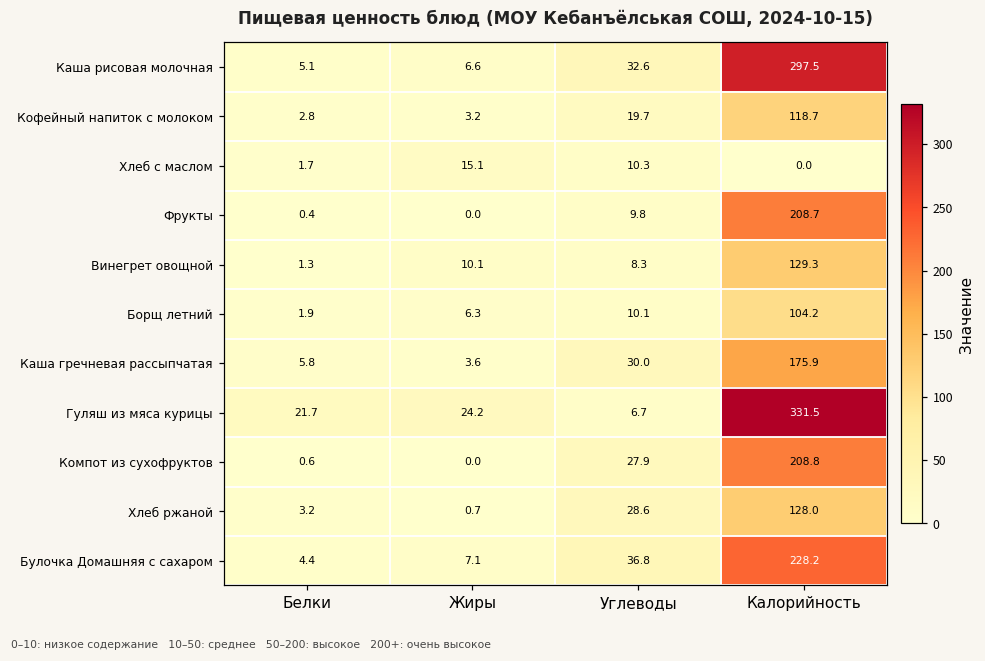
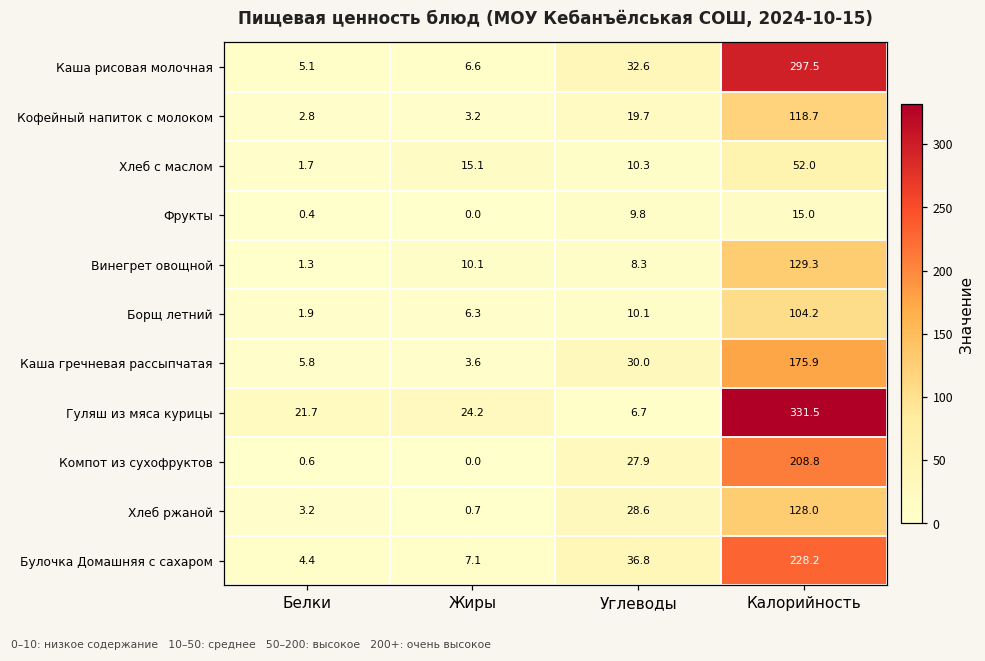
Хлеб с маслом, Калорийность: 0.0 -> 52.0
Фрукты, Калорийность: 208.7 -> 15.0
